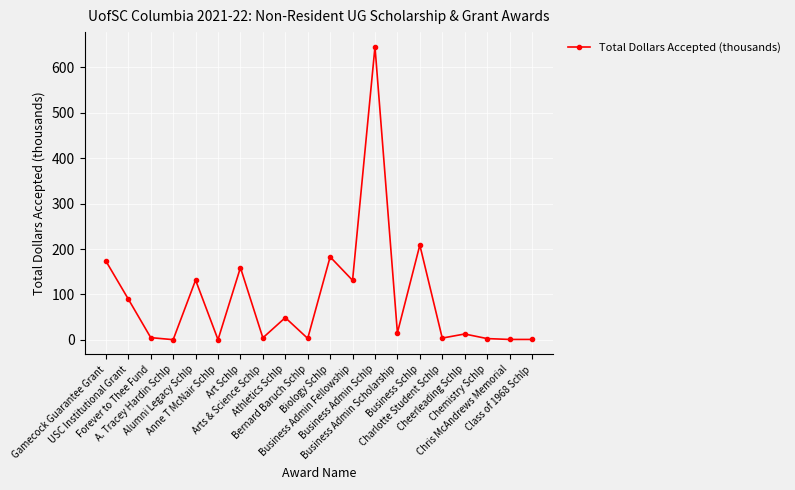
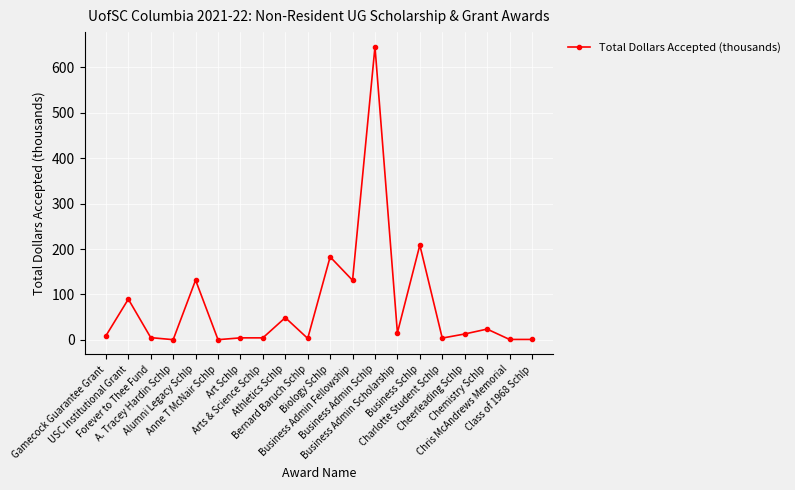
Gamecock Guarantee Grant: 170 -> 10
Art Schlp: 160 -> 0
Chemistry Schlp: 0 -> 20
